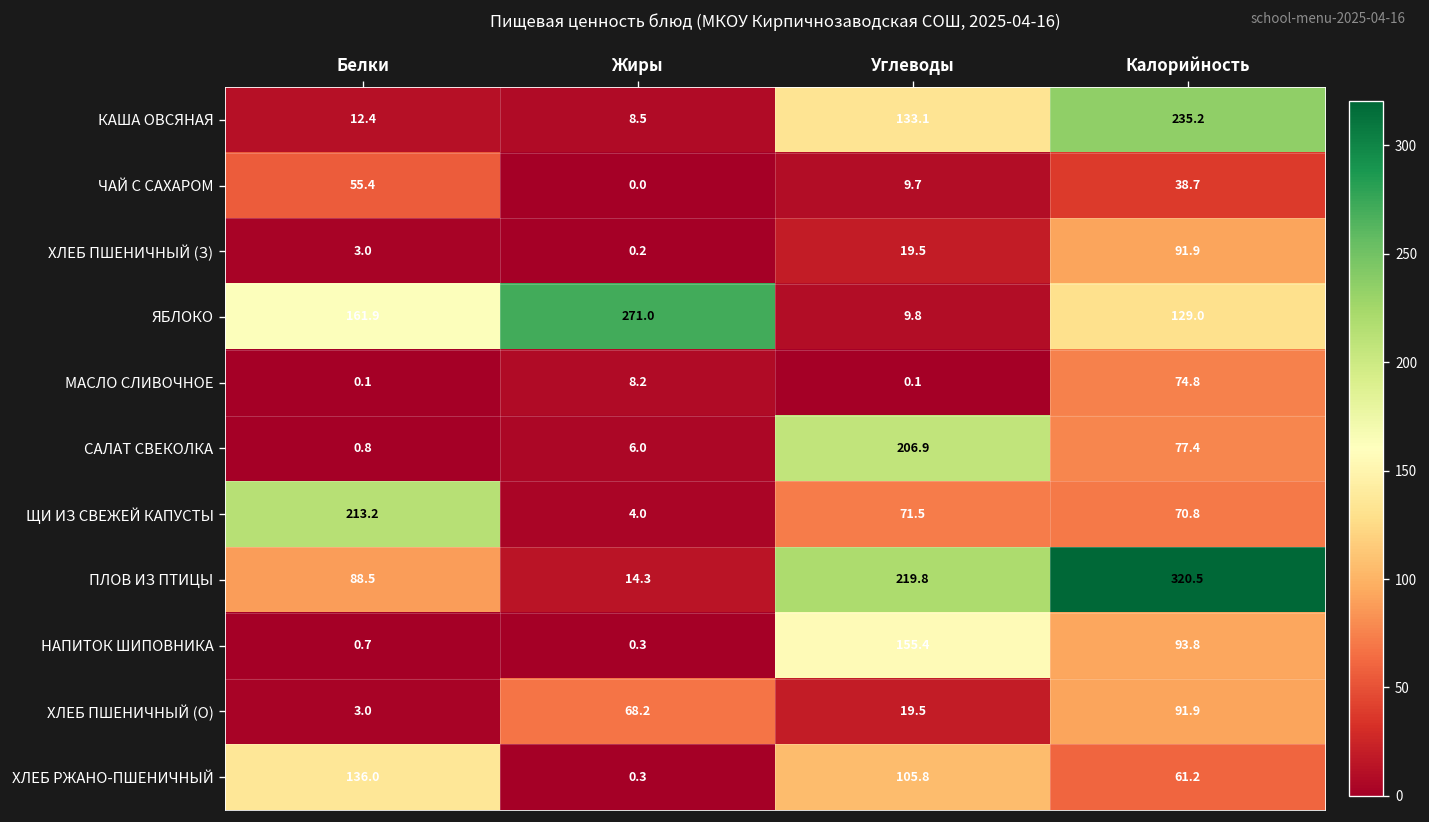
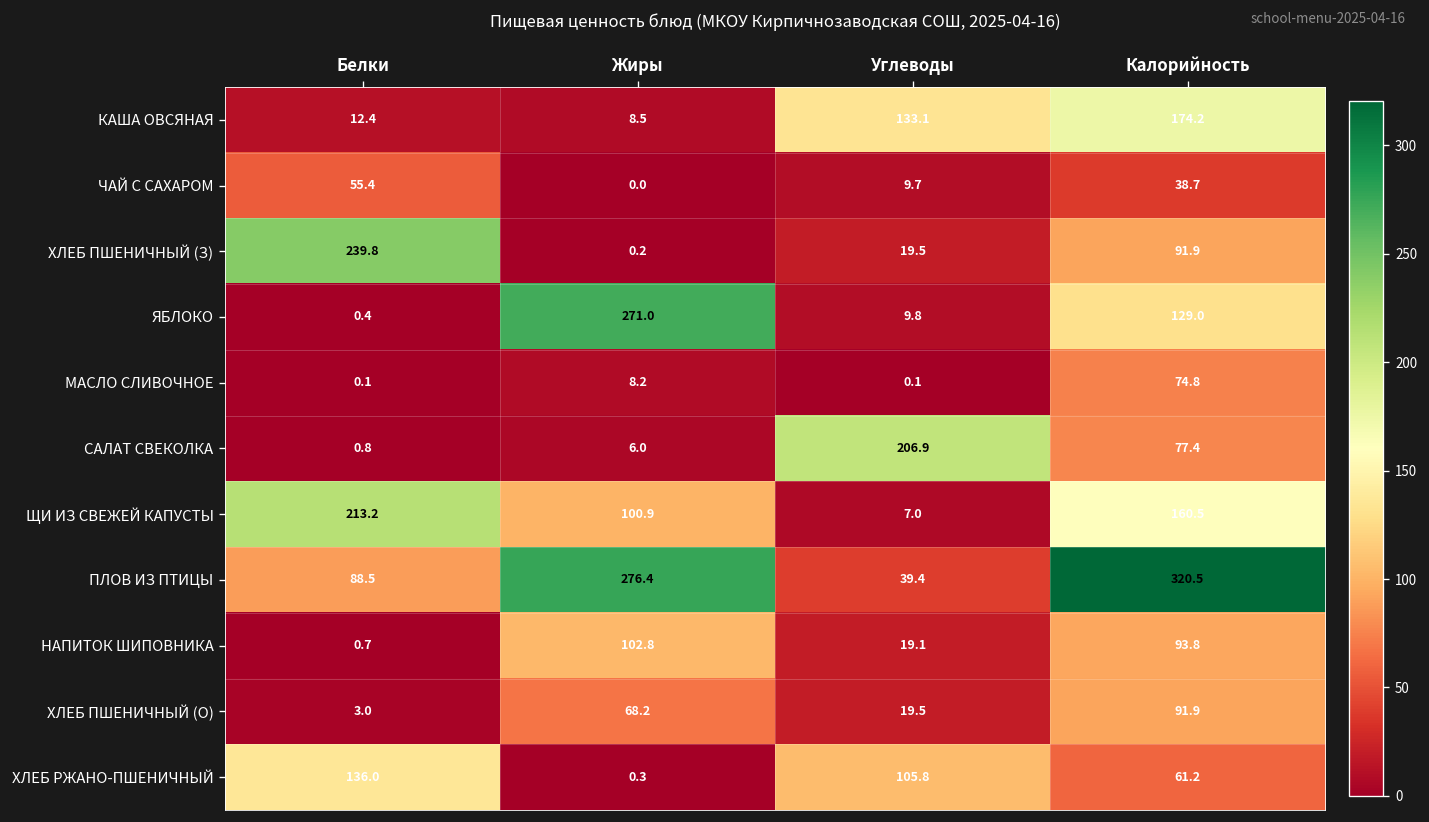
КАША ОВСЯНАЯ, Калорийность: 235.2 -> 174.2
ХЛЕБ ПШЕНИЧНЫЙ (З), Белки: 3.0 -> 239.8
ЯБЛОКО, Белки: 161.9 -> 0.4
ЩИ ИЗ СВЕЖЕЙ КАПУСТЫ, Жиры: 4.0 -> 100.9
ЩИ ИЗ СВЕЖЕЙ КАПУСТЫ, Углеводы: 71.5 -> 7.0
ЩИ ИЗ СВЕЖЕЙ КАПУСТЫ, Калорийность: 70.8 -> 160.5
ПЛОВ ИЗ ПТИЦЫ, Жиры: 14.3 -> 276.4
ПЛОВ ИЗ ПТИЦЫ, Углеводы: 219.8 -> 39.4
НАПИТОК ШИПОВНИКА, Жиры: 0.3 -> 102.8
НАПИТОК ШИПОВНИКА, Углеводы: 155.4 -> 19.1
